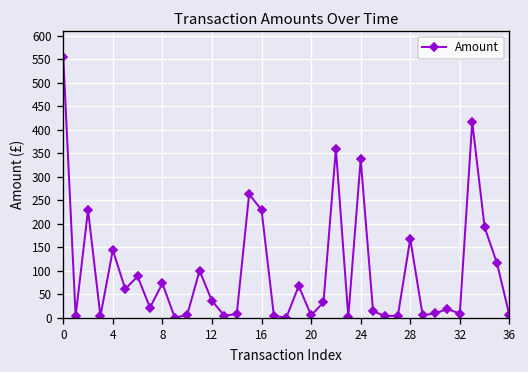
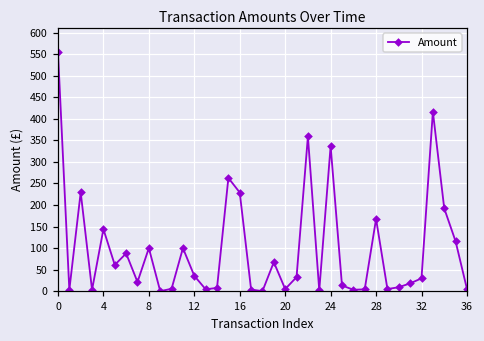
8: 70 -> 100
32: 10 -> 30
